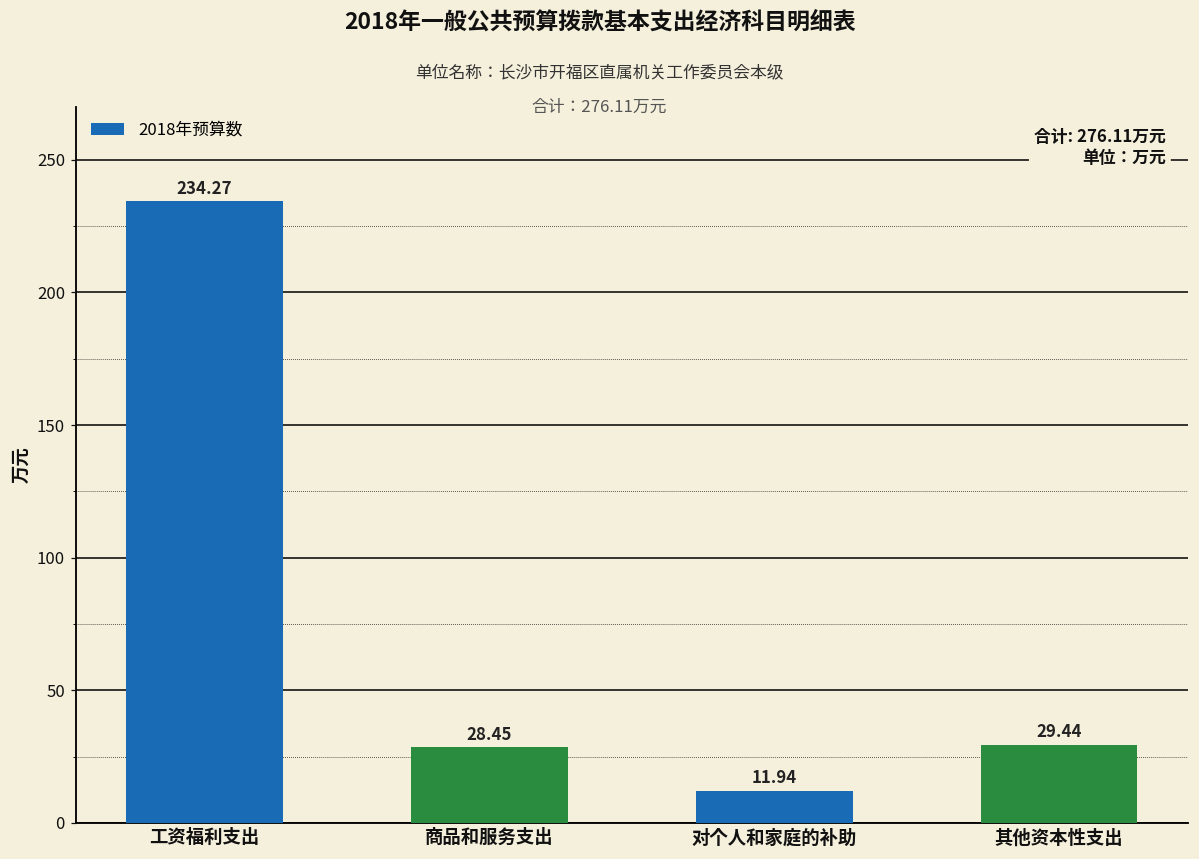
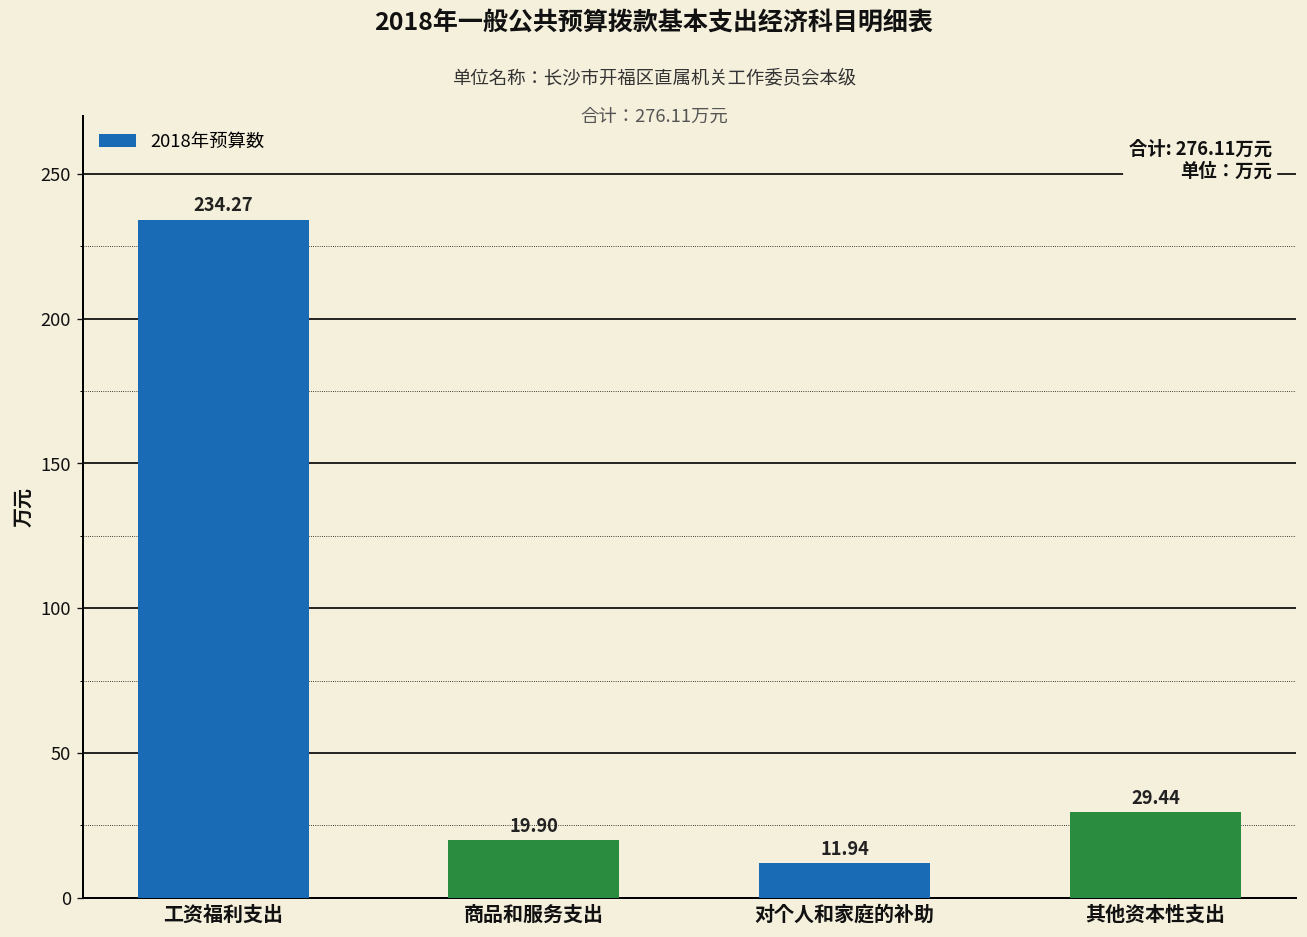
商品和服务支出: 28.45 -> 19.90
